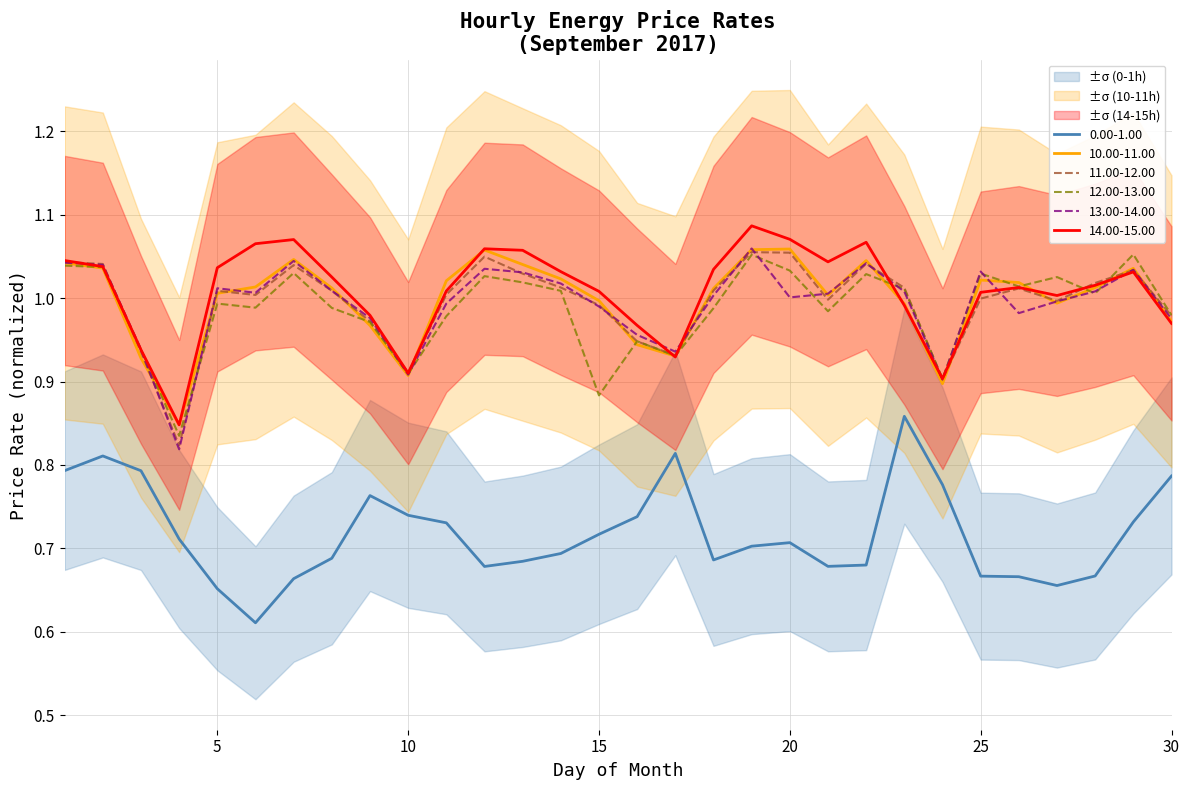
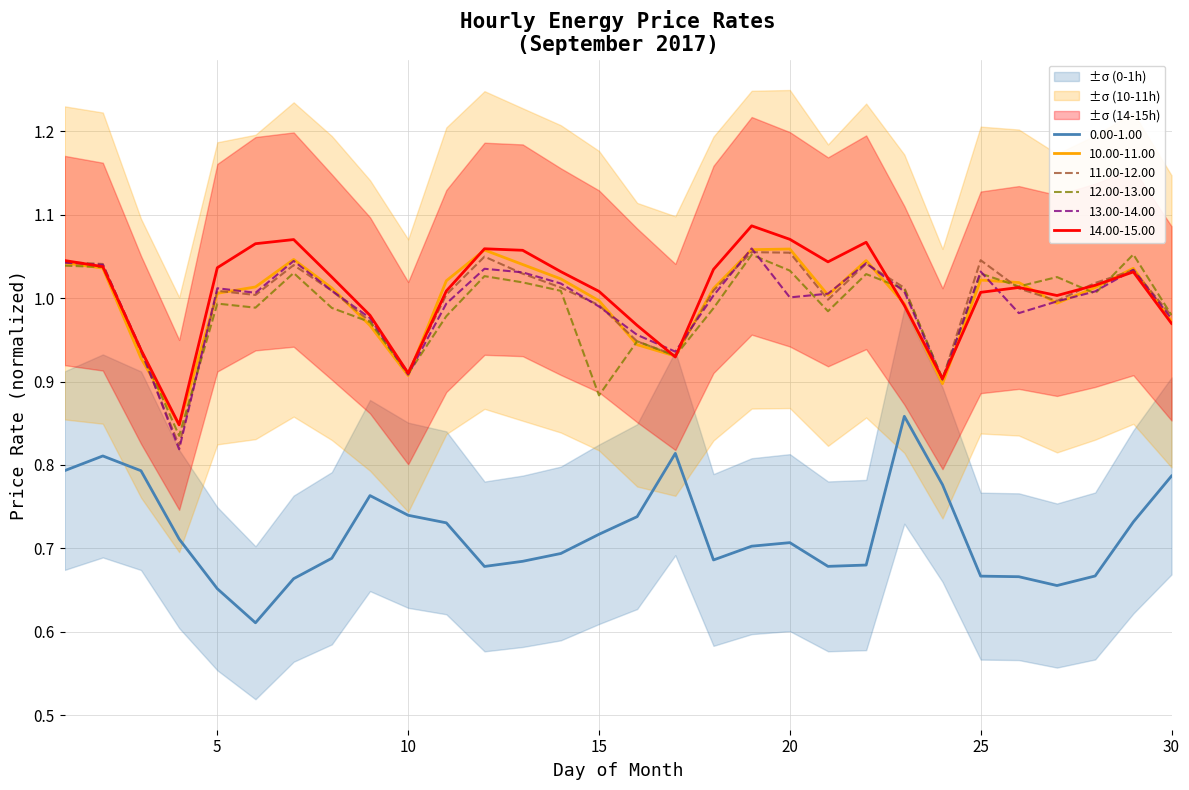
11.00-12.00, 25: 1.00 -> 1.05
